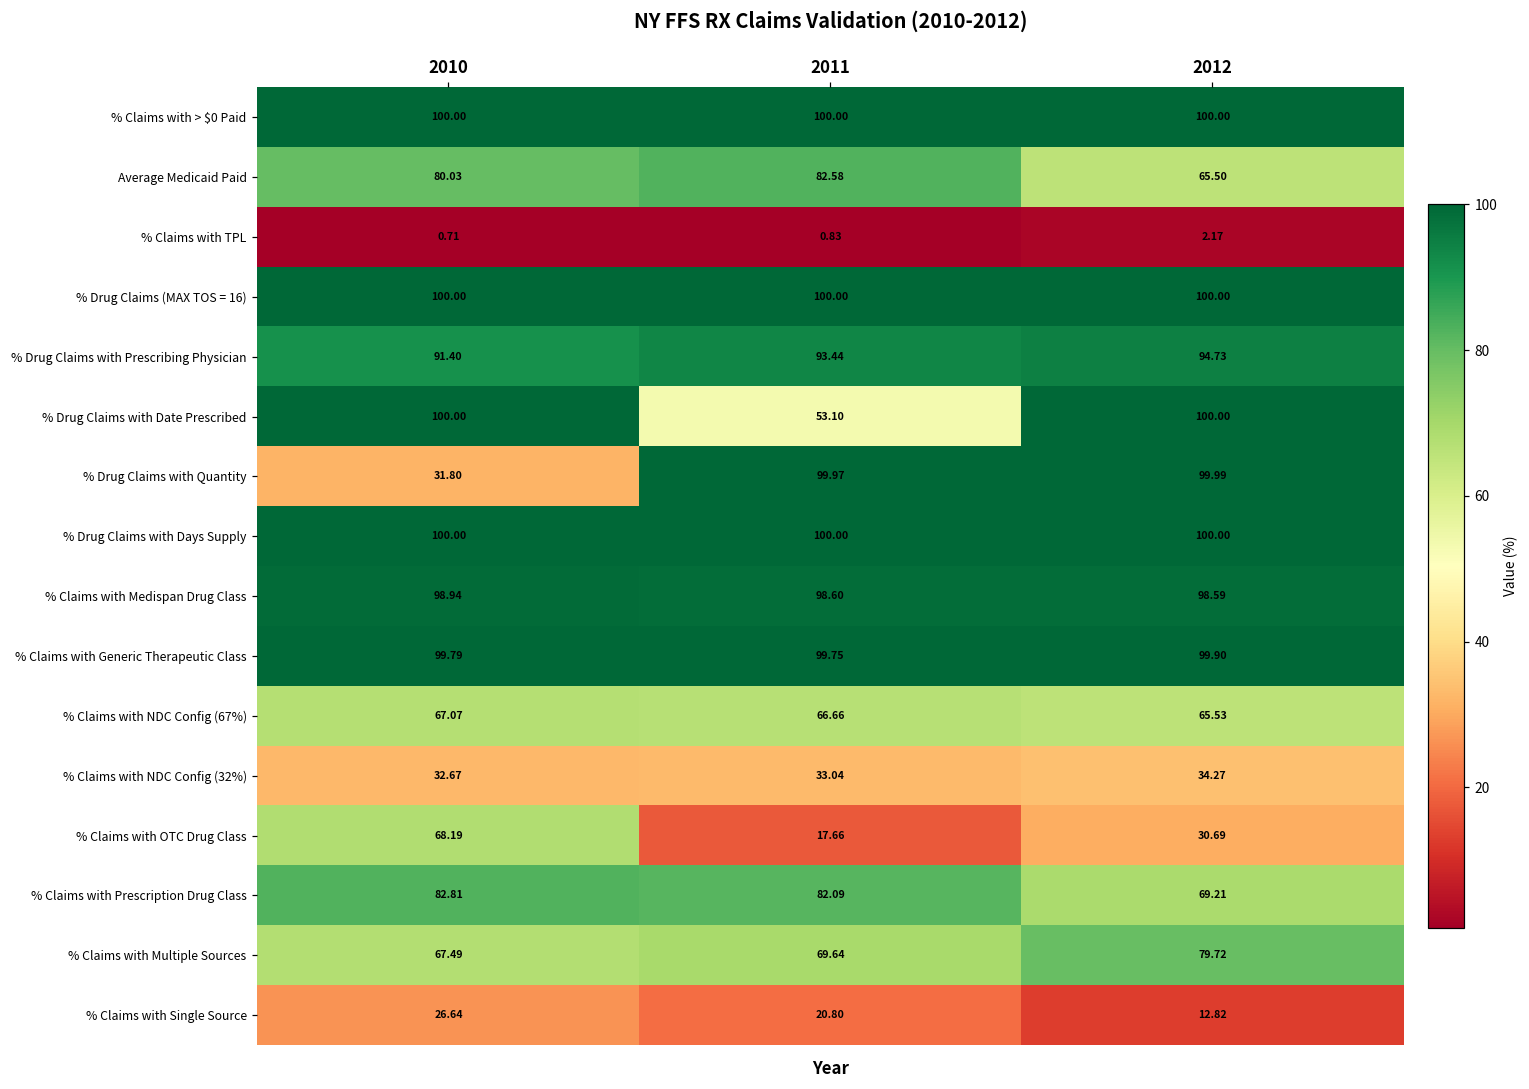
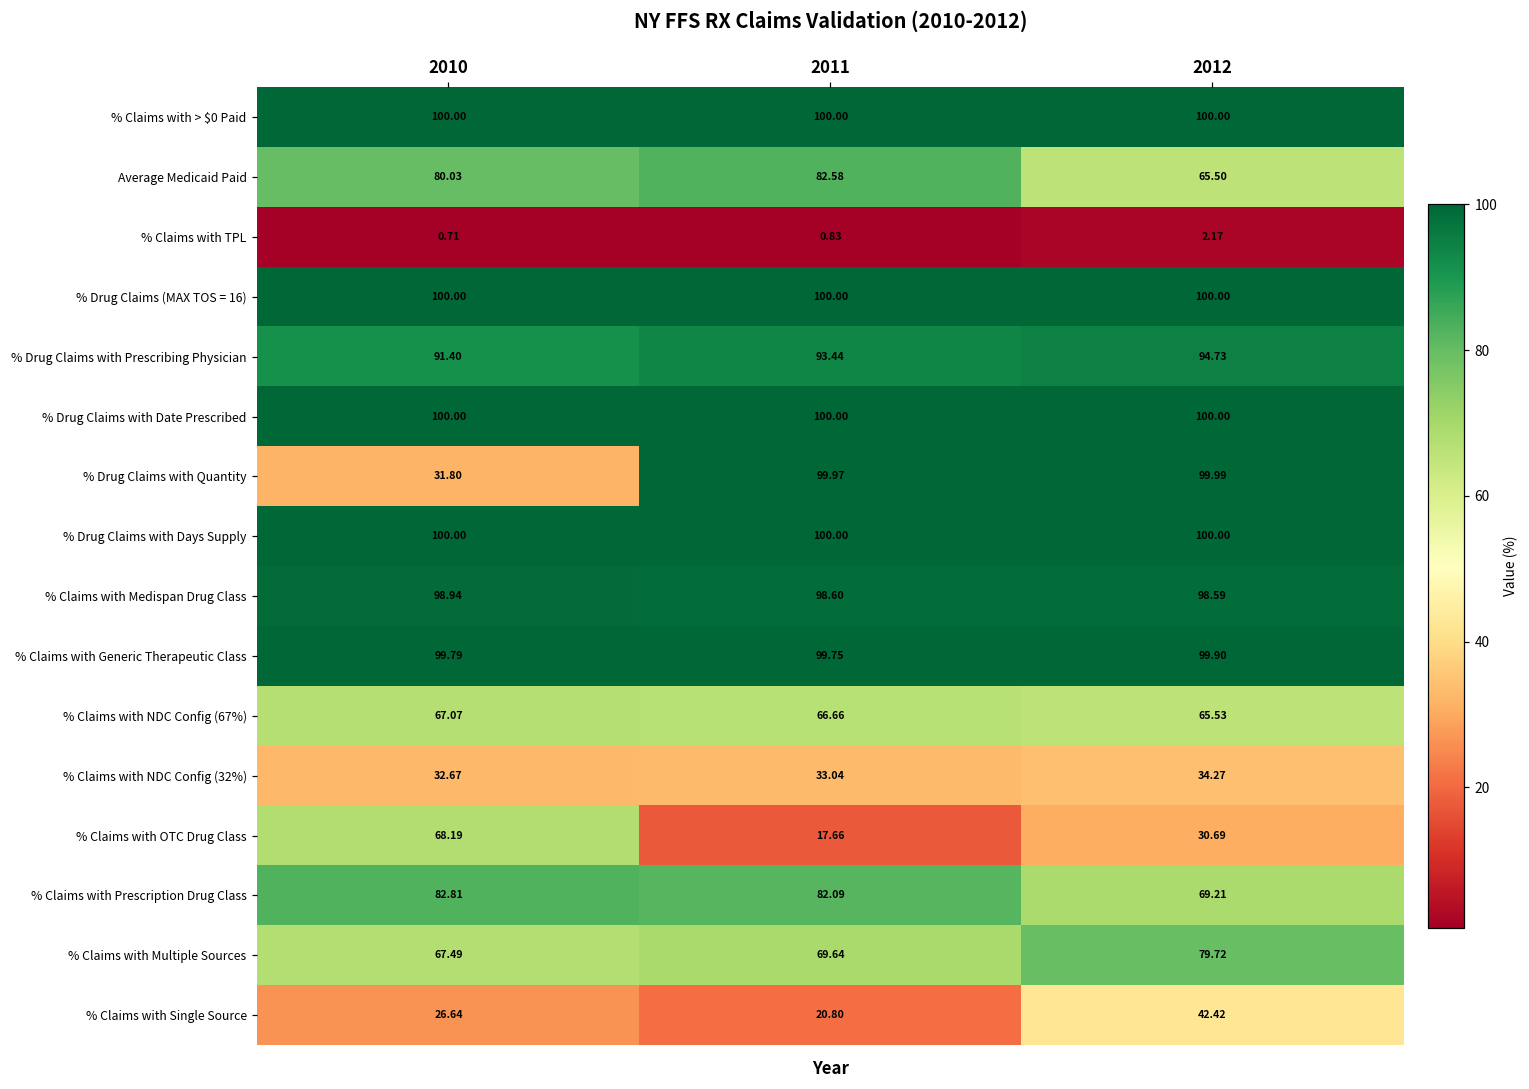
% Drug Claims with Date Prescribed, 2011: 53.10 -> 100.00
% Claims with Single Source, 2012: 12.82 -> 42.42
